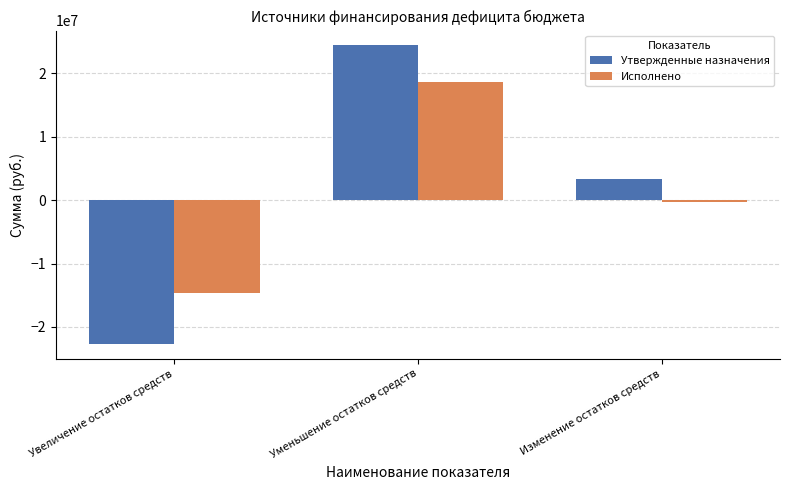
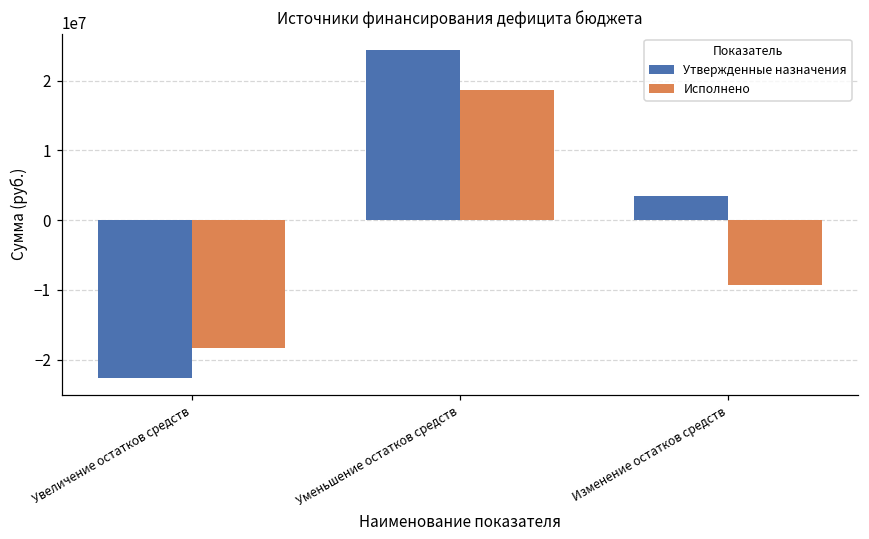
Исполнено, Увеличение остатков средств: -15000000 -> -18000000
Исполнено, Изменение остатков средств: 0 -> -9000000
